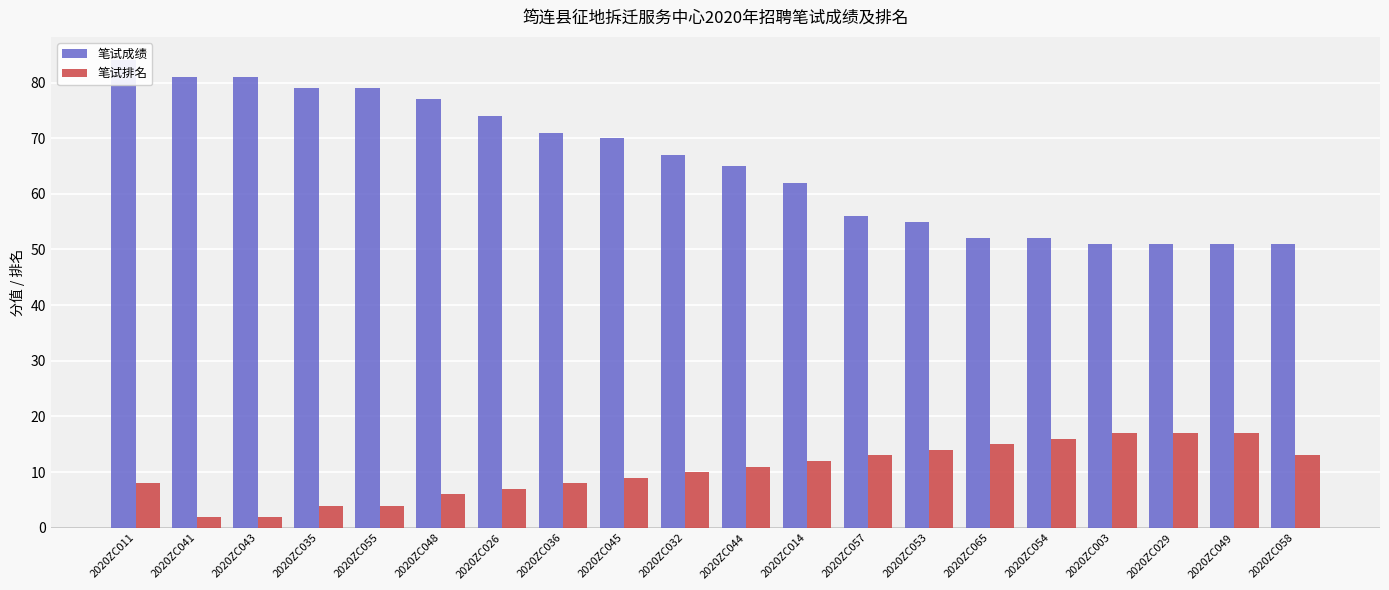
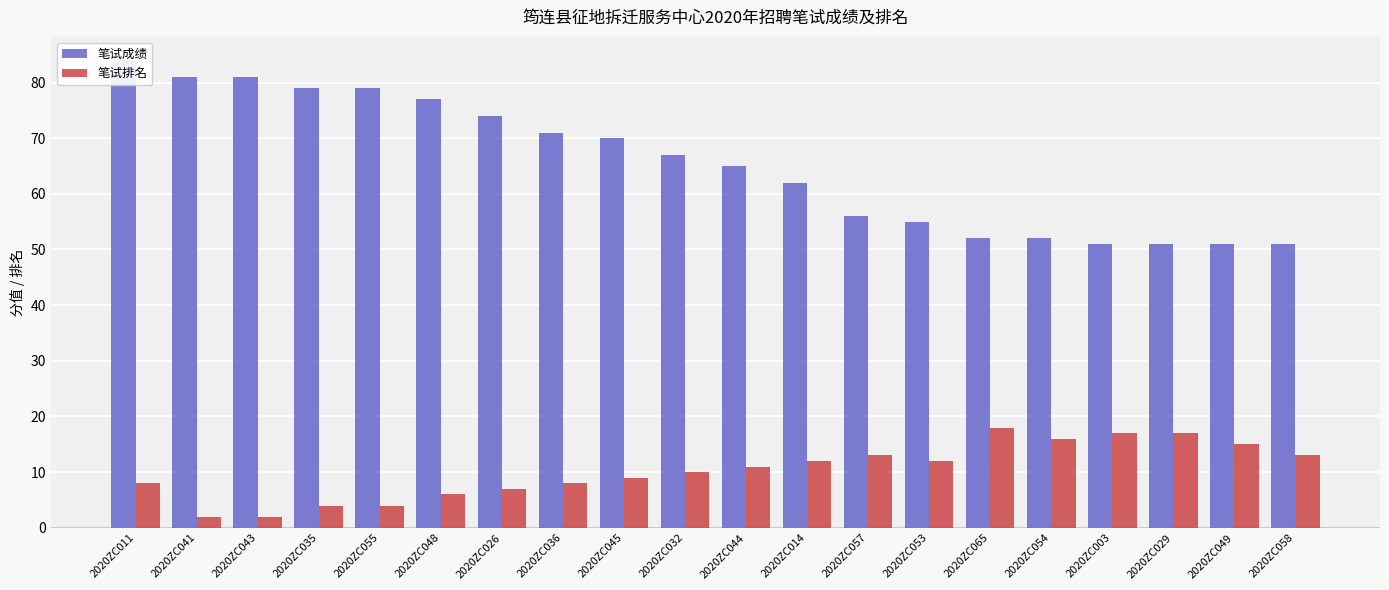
笔试排名, 2020ZC053: 14 -> 12
笔试排名, 2020ZC065: 15 -> 18
笔试排名, 2020ZC049: 17 -> 15
